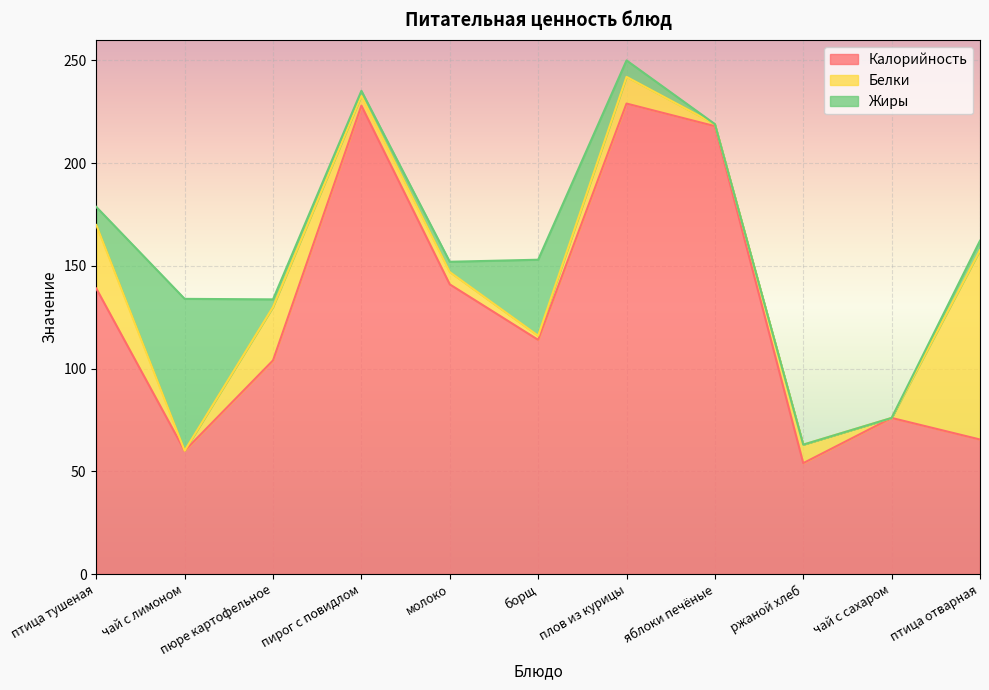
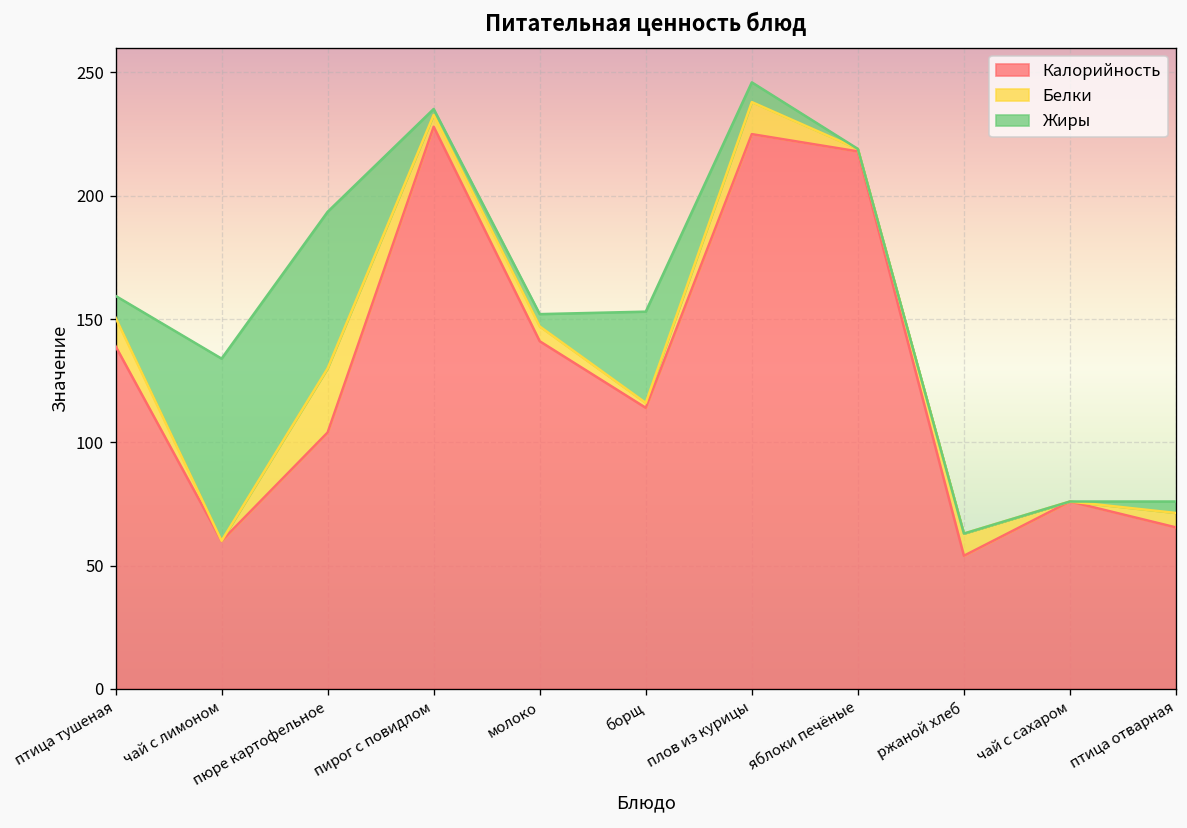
Белки, птица тушеная: 31 -> 12
Жиры, пюре картофельное: 4 -> 64
Калорийность, плов из курицы: 229 -> 225
Белки, птица отварная: 92 -> 6
